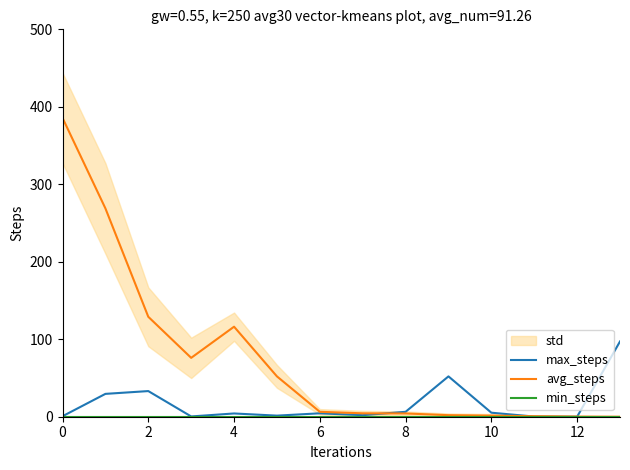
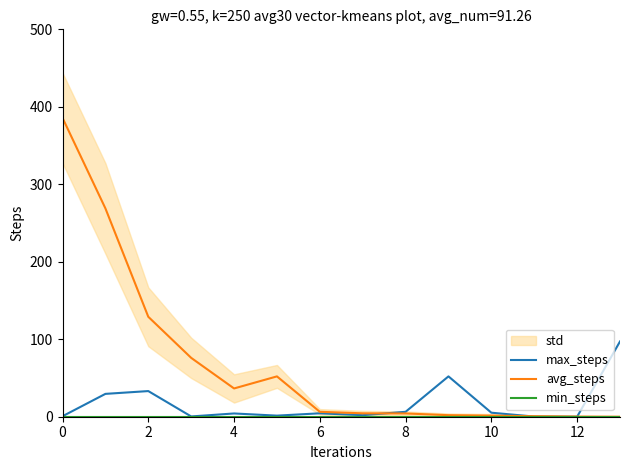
avg_steps, 4: 120 -> 40
